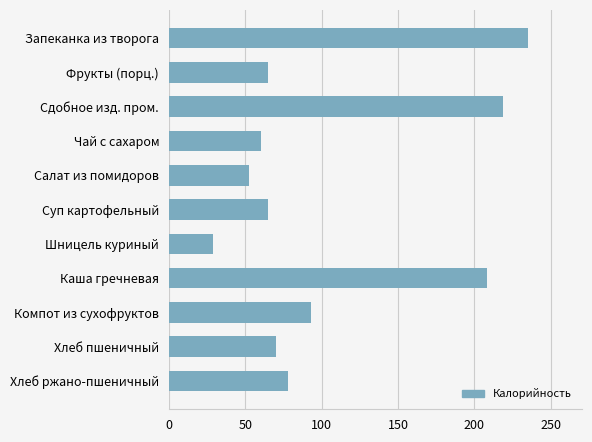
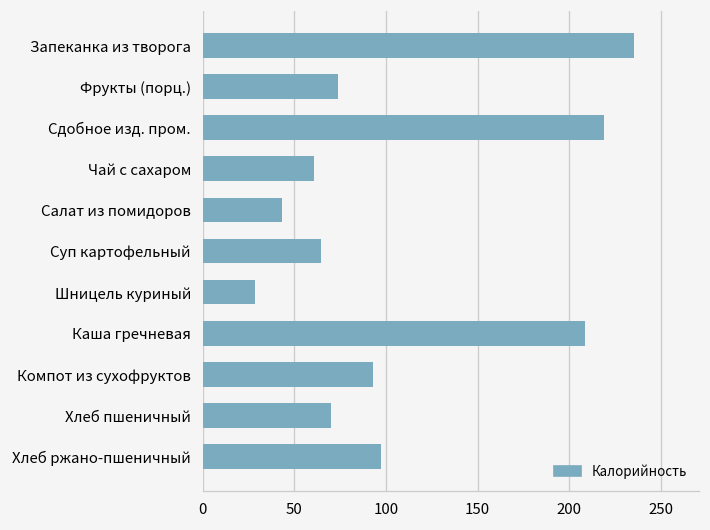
Фрукты (порц.): 65 -> 74
Салат из помидоров: 52 -> 43
Хлеб ржано-пшеничный: 78 -> 97
